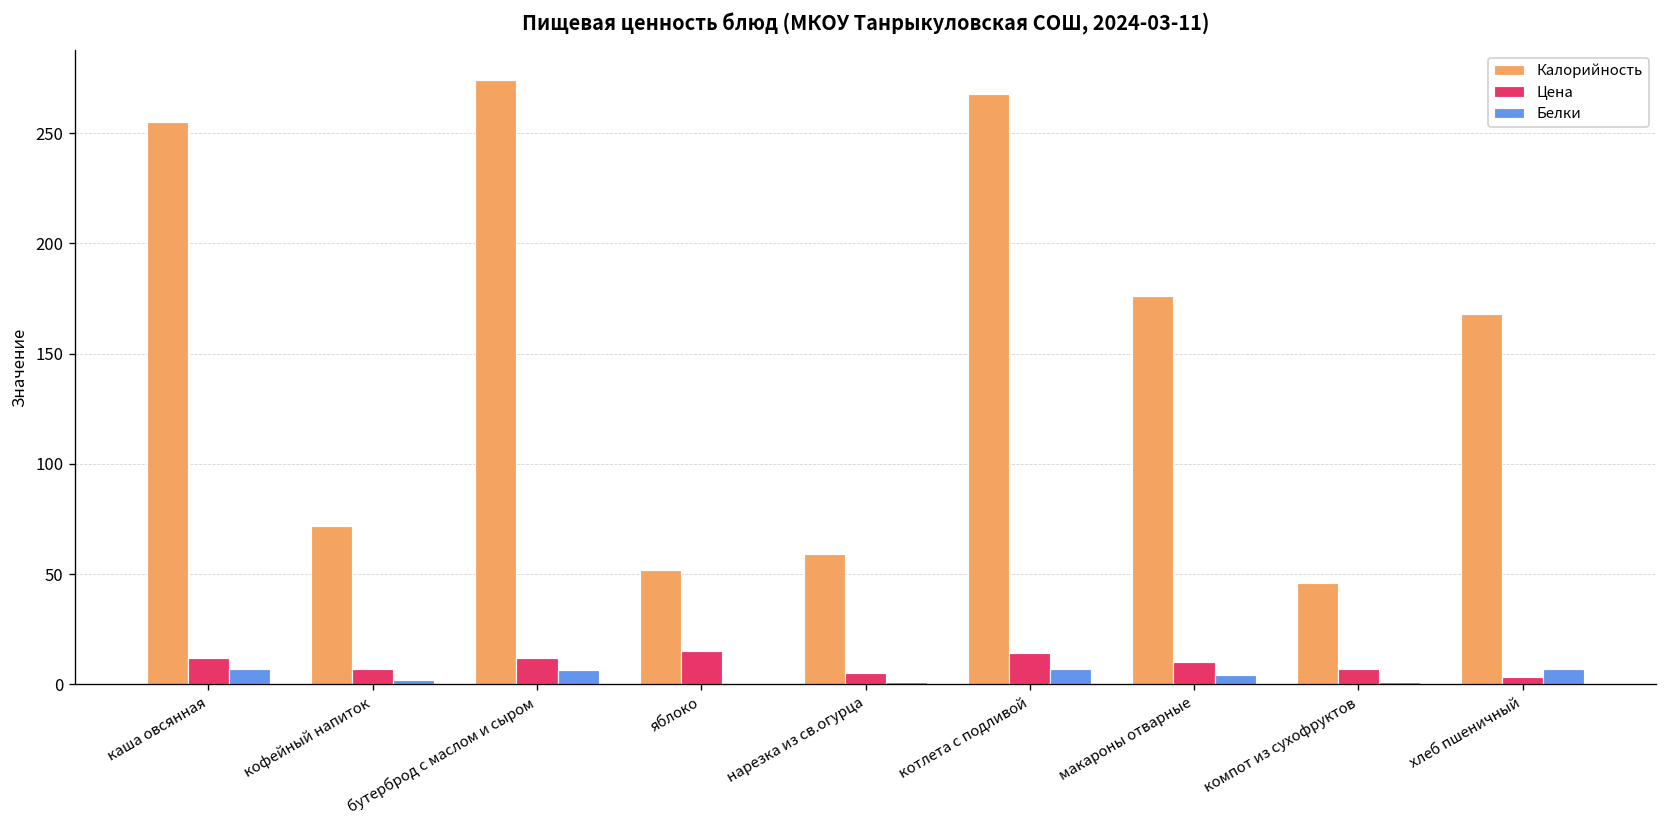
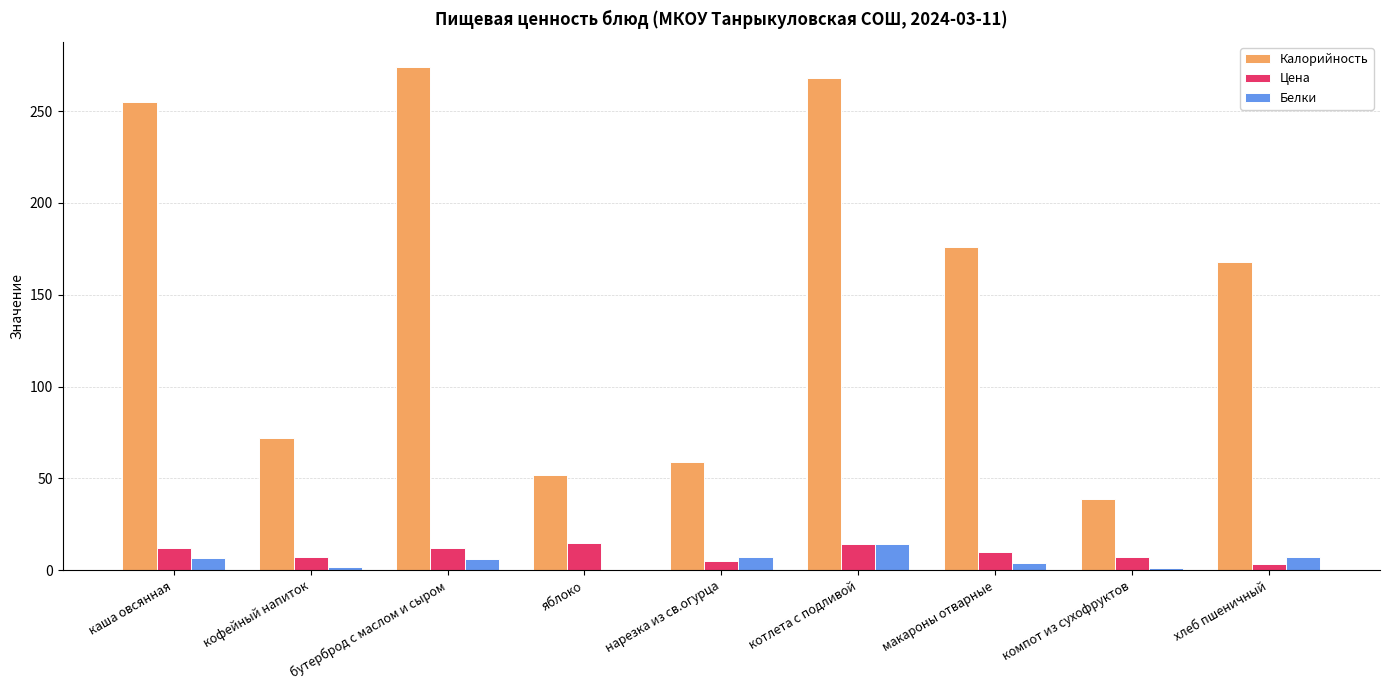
Белки, нарезка из св.огурца: 1 -> 7
Белки, котлета с подливой: 7 -> 14
Калорийность, компот из сухофруктов: 46 -> 39
